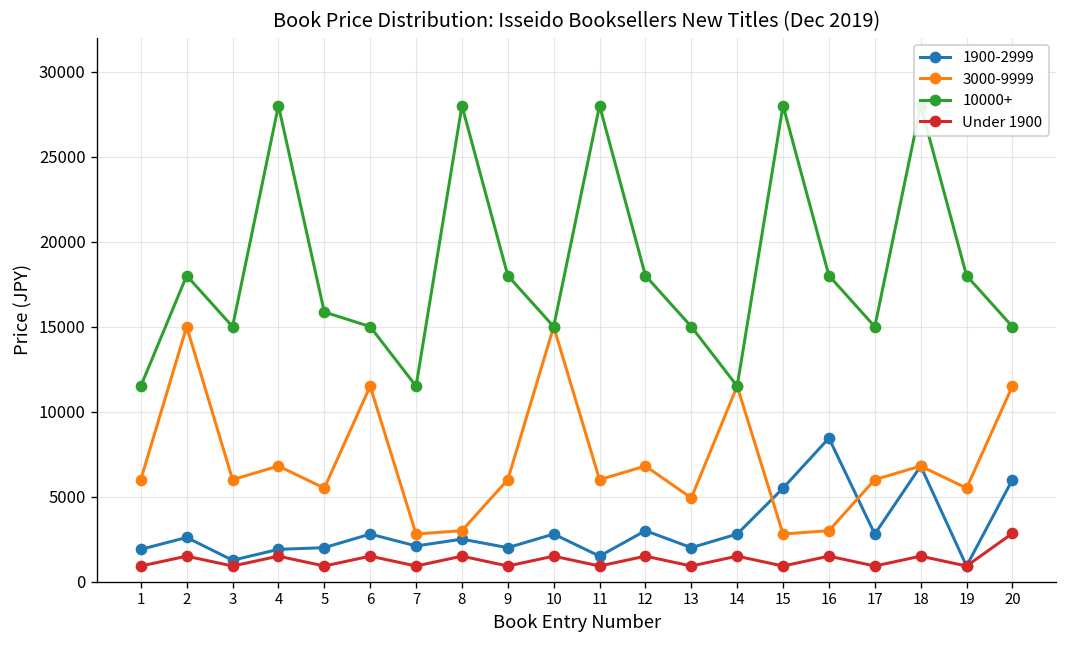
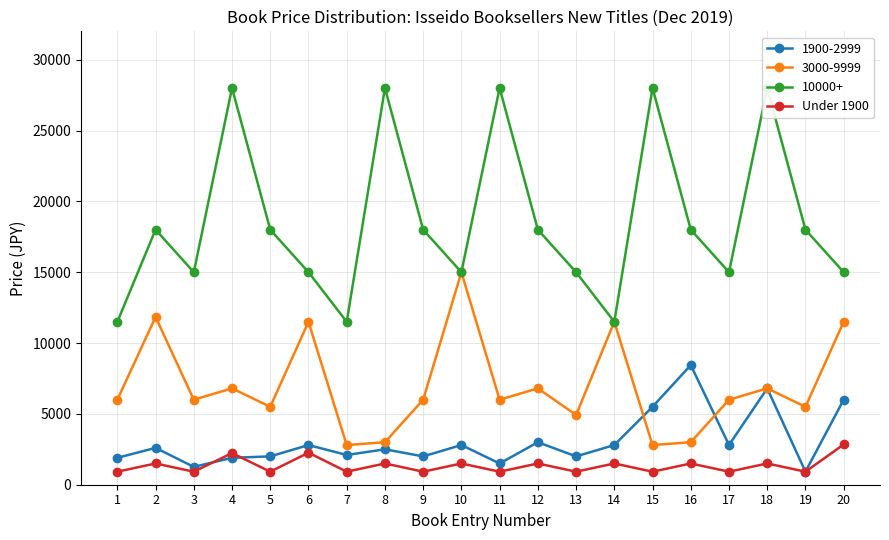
3000-9999, 2: 15000 -> 11800
Under 1900, 4: 1500 -> 2200
10000+, 5: 15900 -> 18000
Under 1900, 6: 1500 -> 2300
